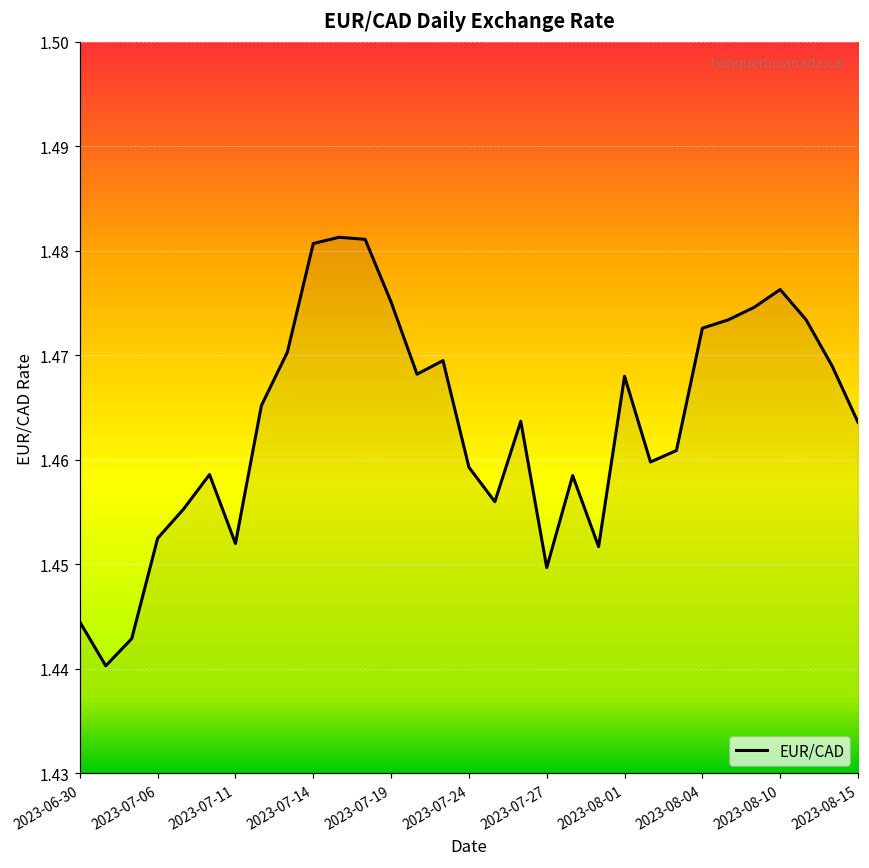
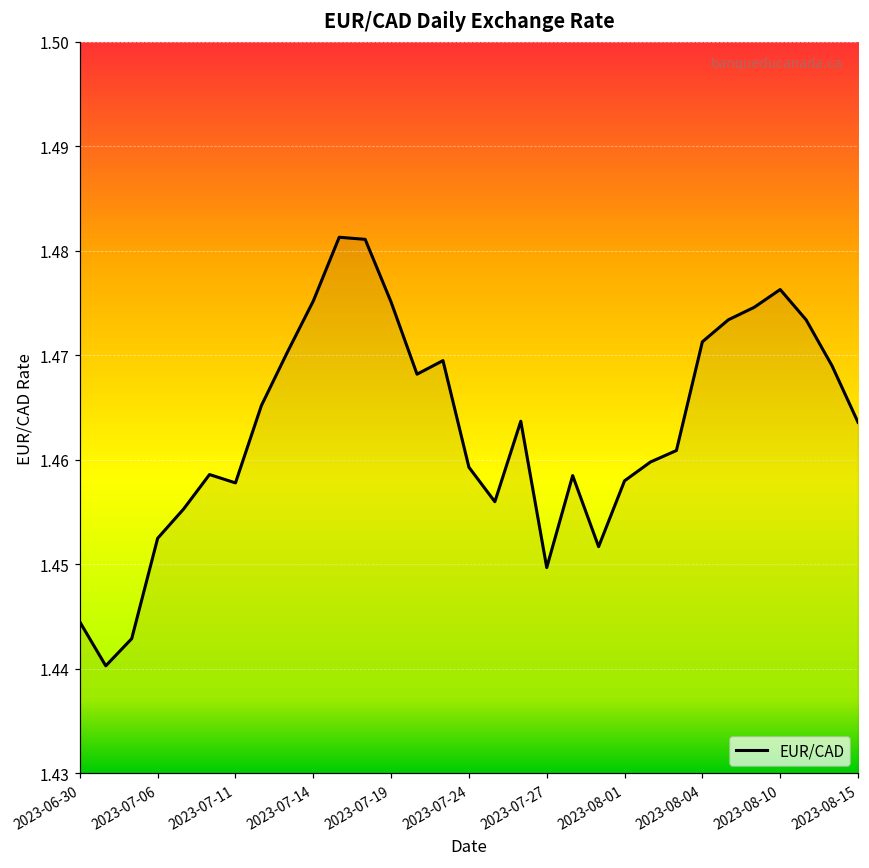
2023-07-11: 1.452 -> 1.458
2023-07-14: 1.481 -> 1.475
2023-08-01: 1.468 -> 1.458
2023-08-04: 1.473 -> 1.471
